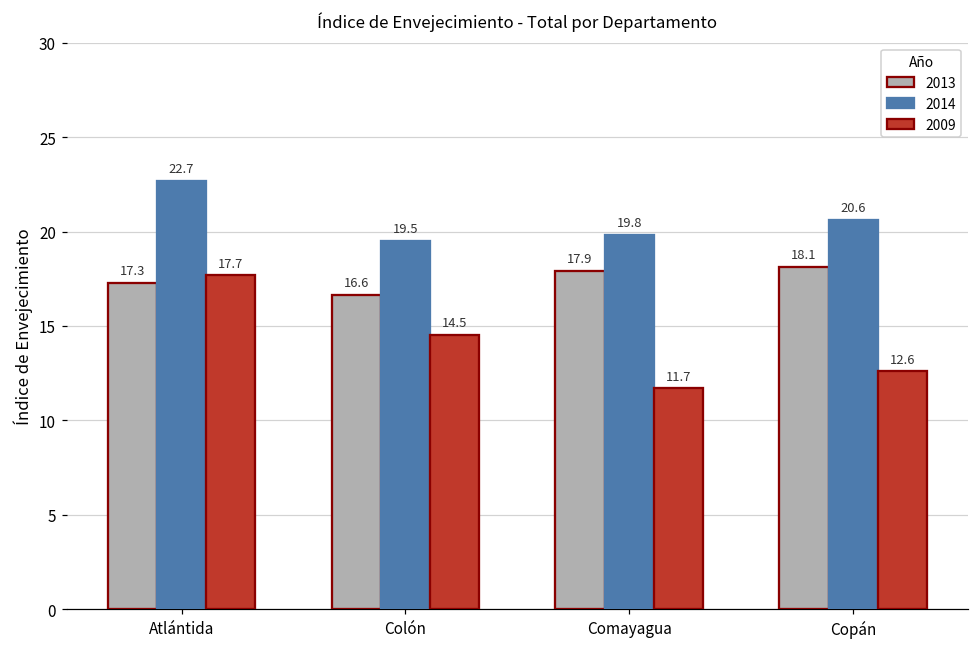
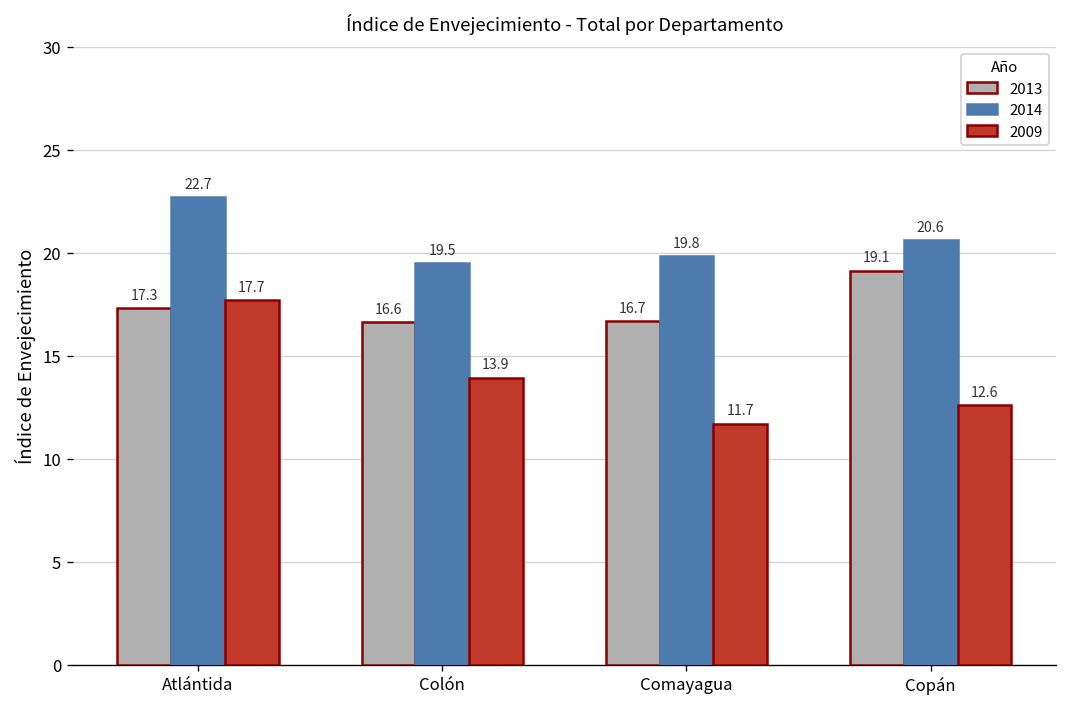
2009, Colón: 14.5 -> 13.9
2013, Comayagua: 17.9 -> 16.7
2013, Copán: 18.1 -> 19.1
